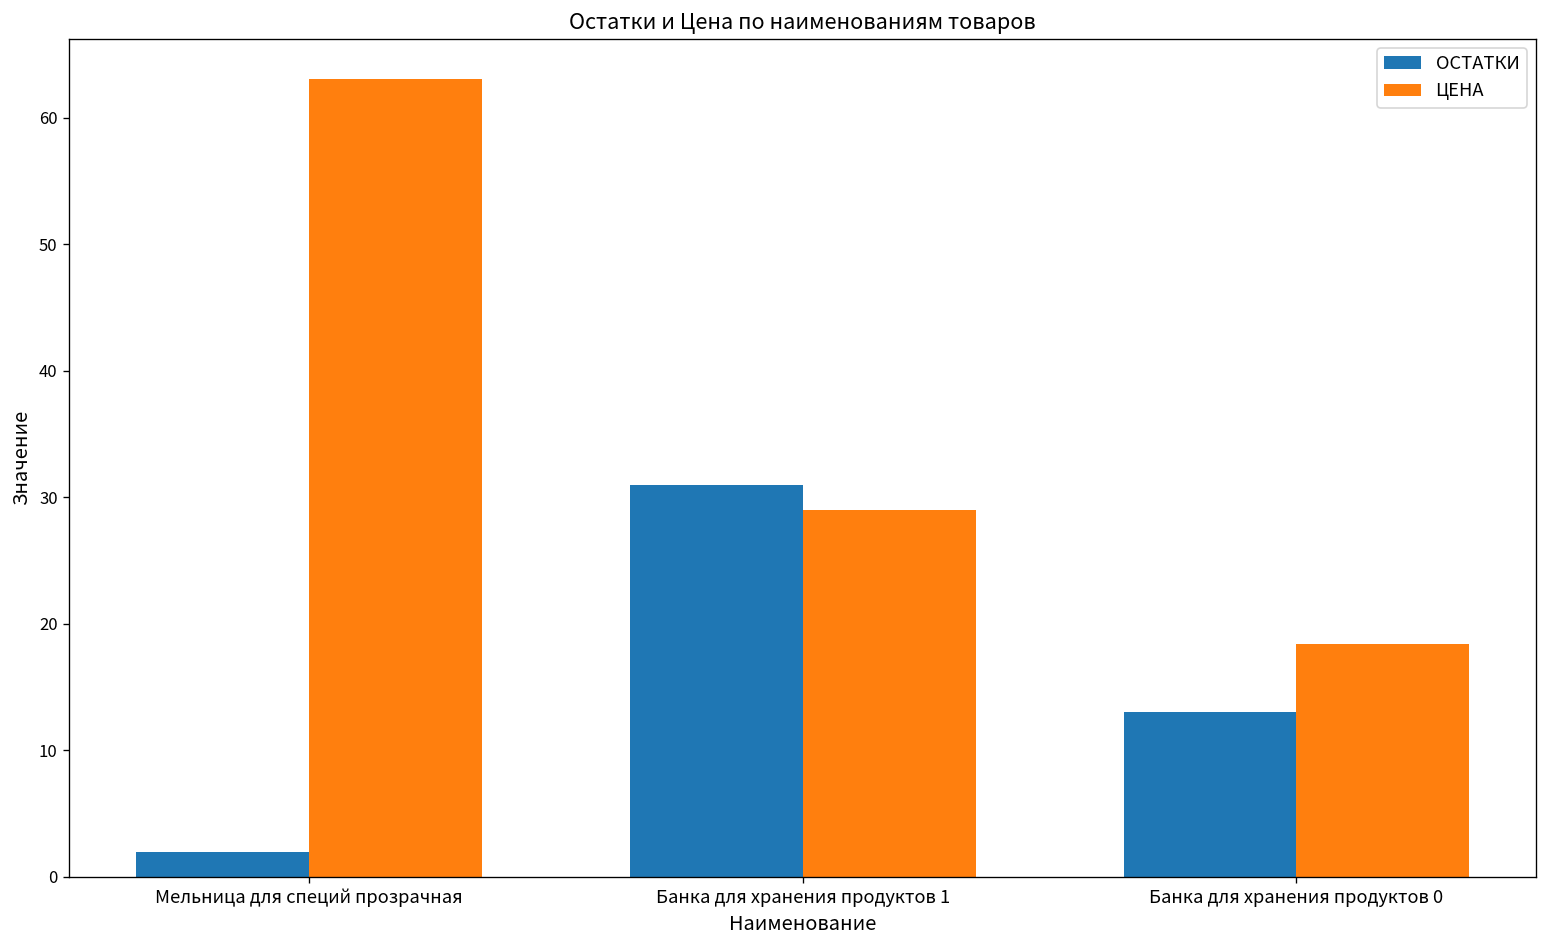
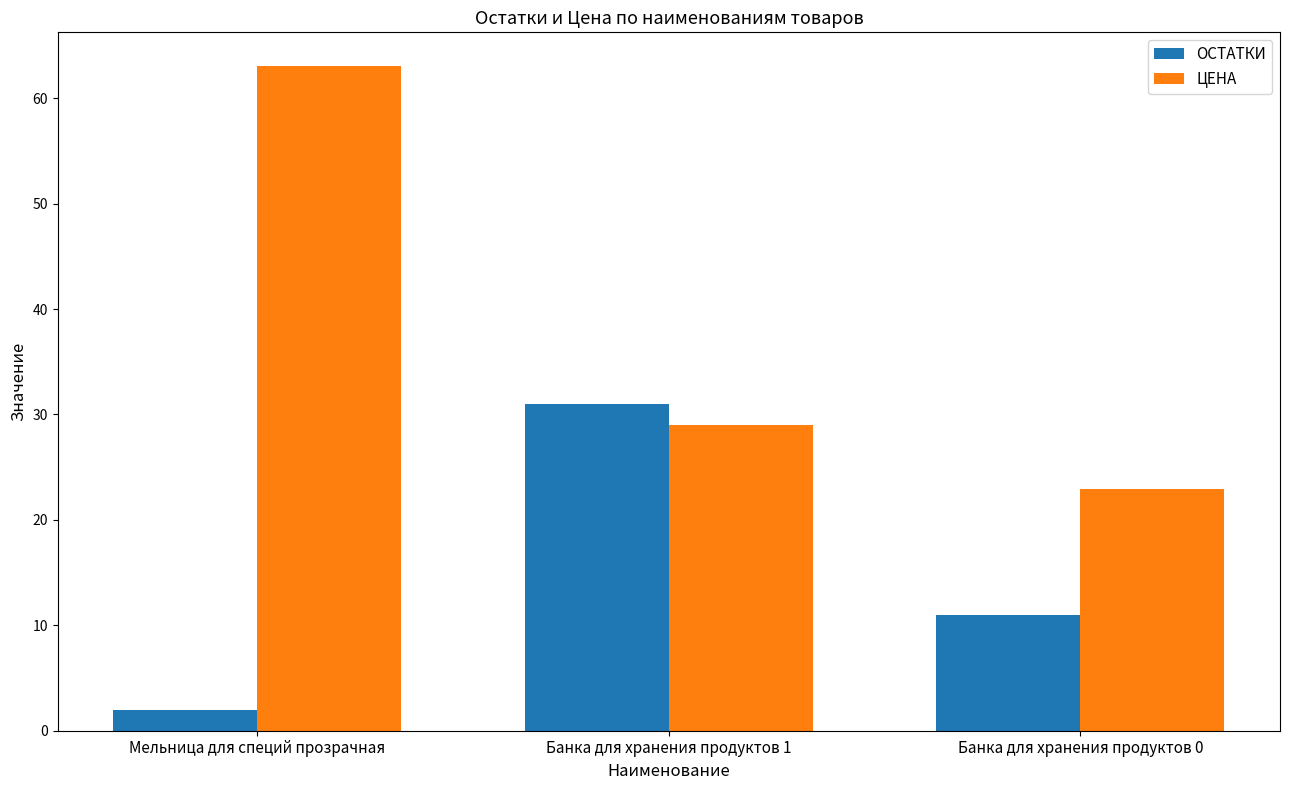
ОСТАТКИ, Банка для хранения продуктов 0: 13 -> 11
ЦЕНА, Банка для хранения продуктов 0: 18.4 -> 22.9
